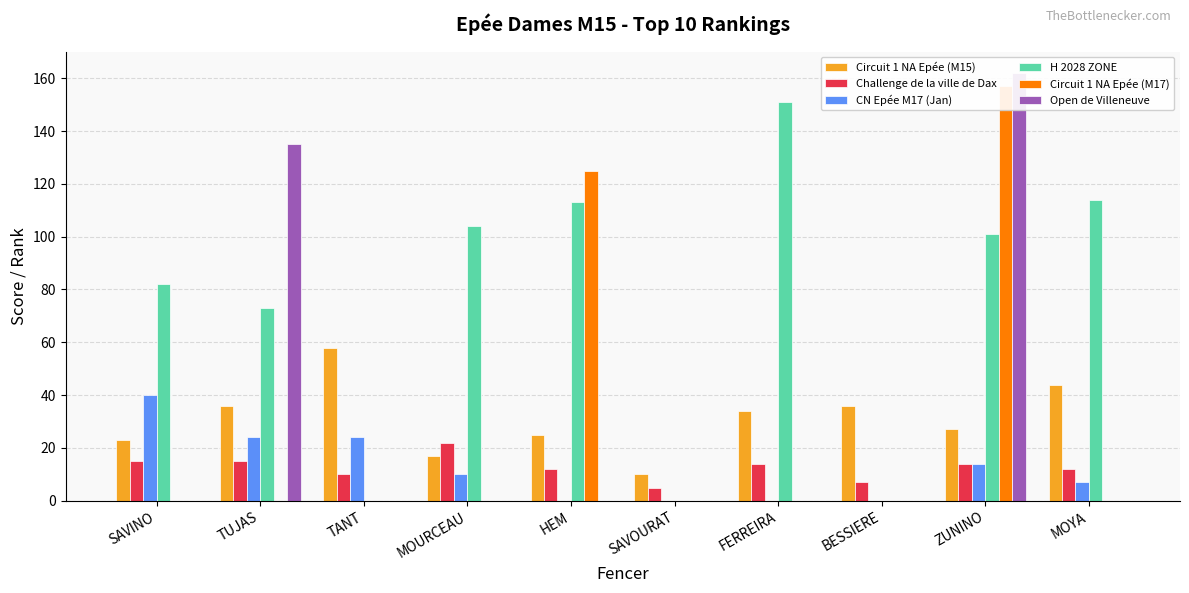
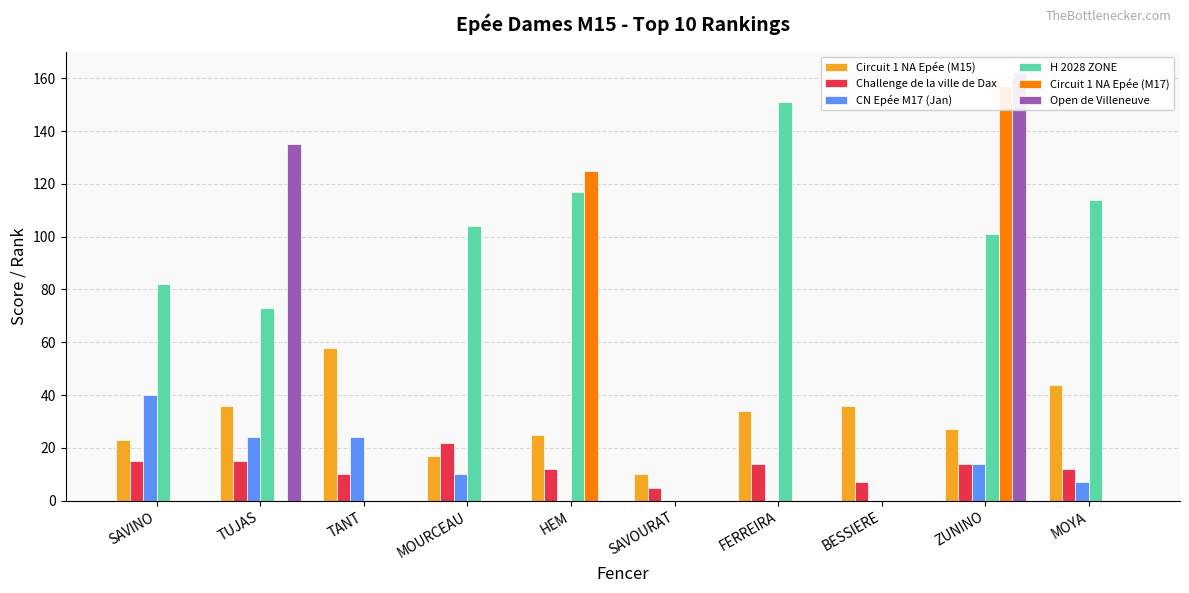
H 2028 ZONE, HEM: 113 -> 117
